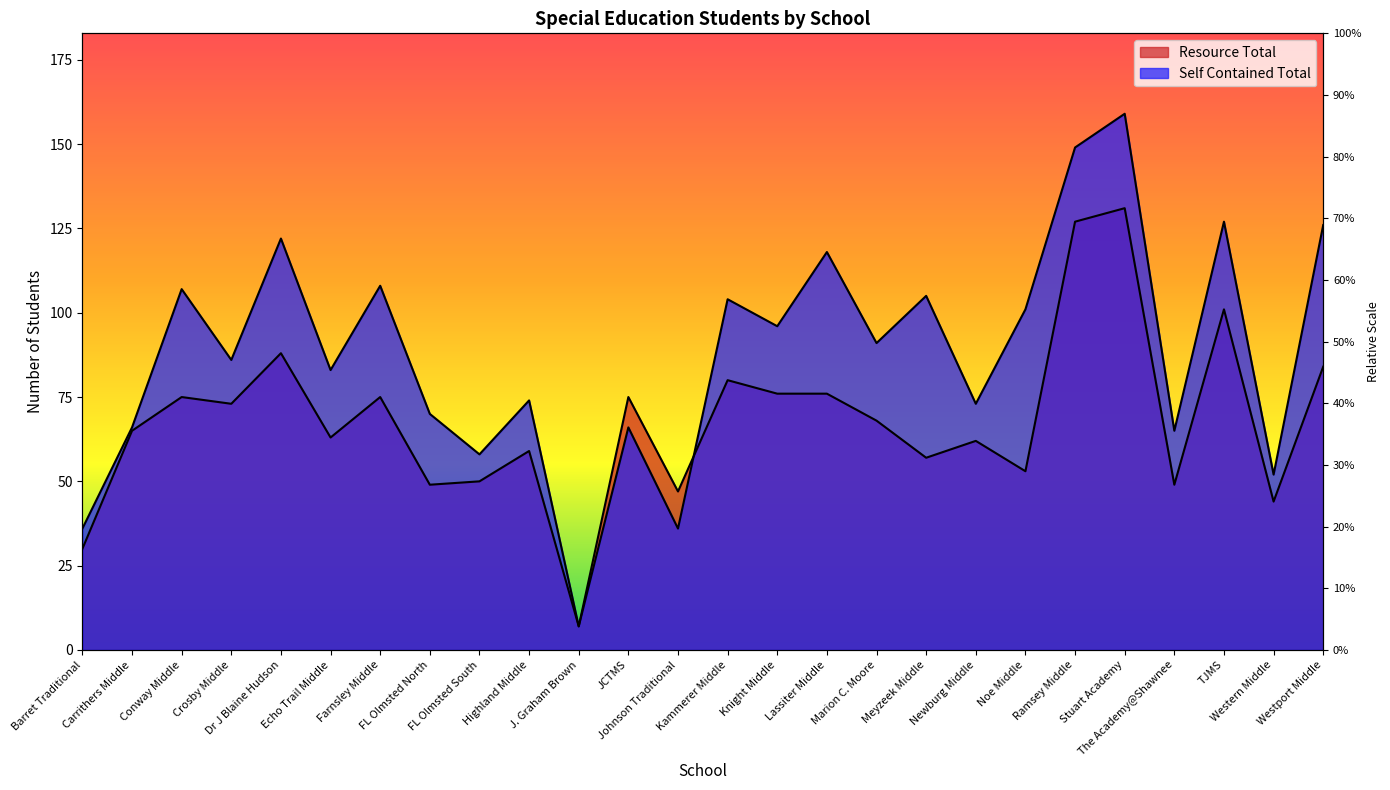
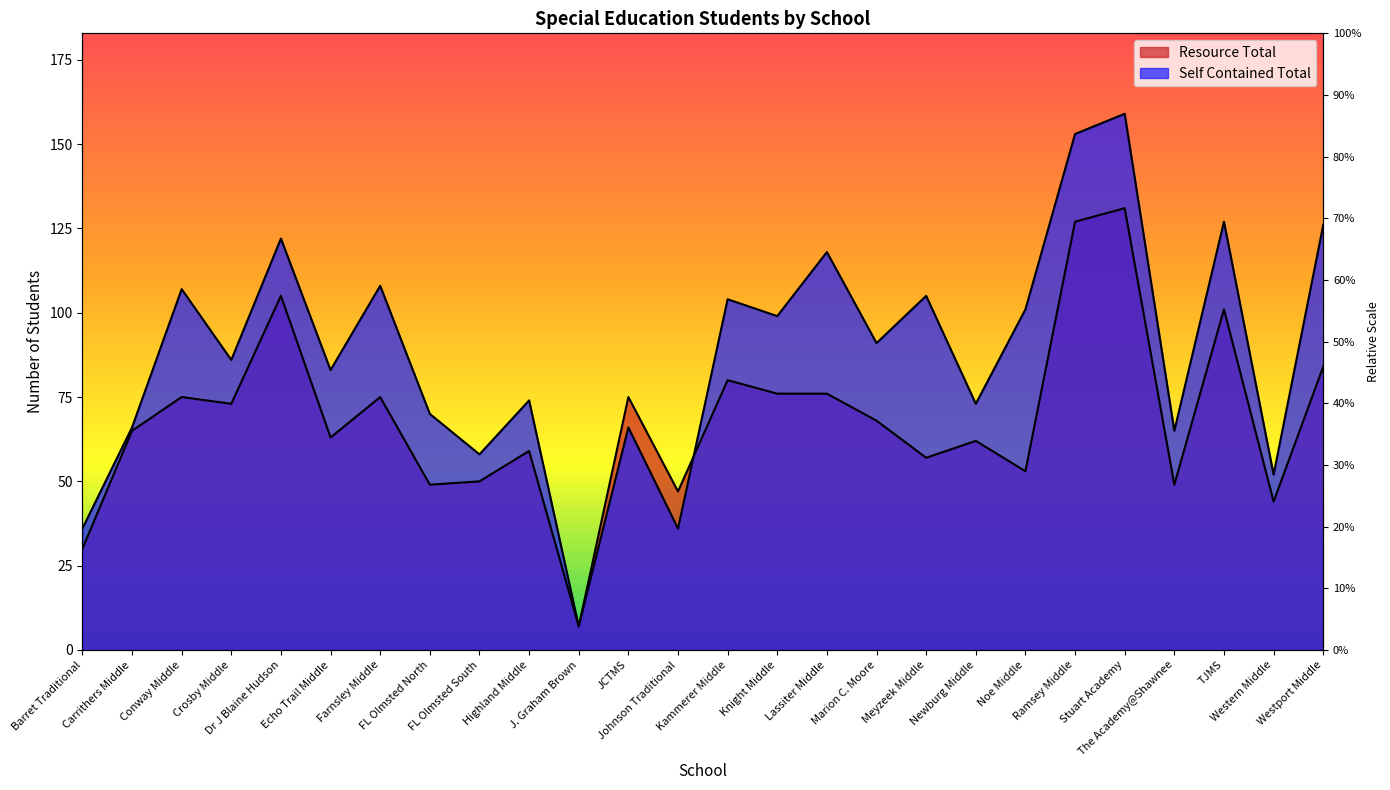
Resource Total, Dr J Blaine Hudson: 88 -> 105
Self Contained Total, Knight Middle: 96 -> 99
Self Contained Total, Ramsey Middle: 149 -> 153
